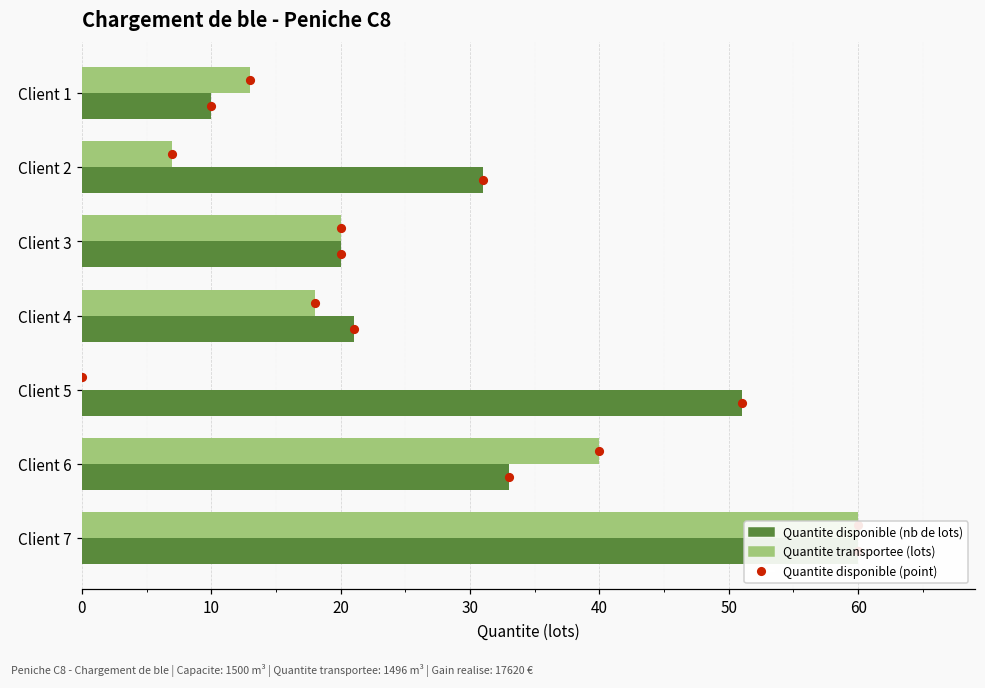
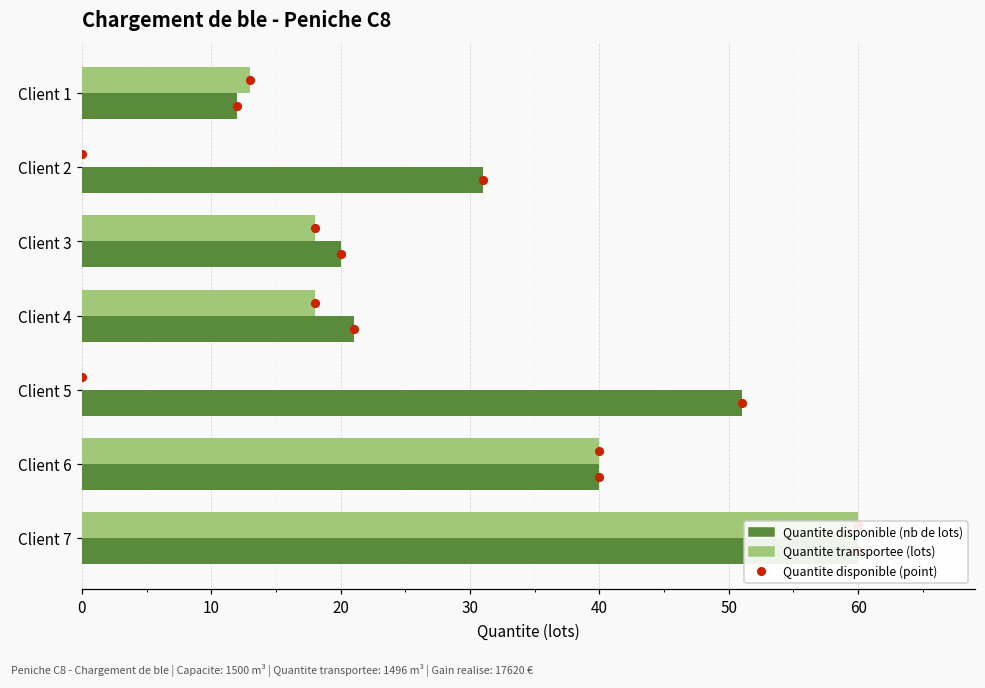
Quantite disponible (nb de lots), Client 1: 10 -> 12
Quantite transportee (lots), Client 2: 7 -> 0
Quantite transportee (lots), Client 3: 20 -> 18
Quantite disponible (nb de lots), Client 6: 33 -> 40
